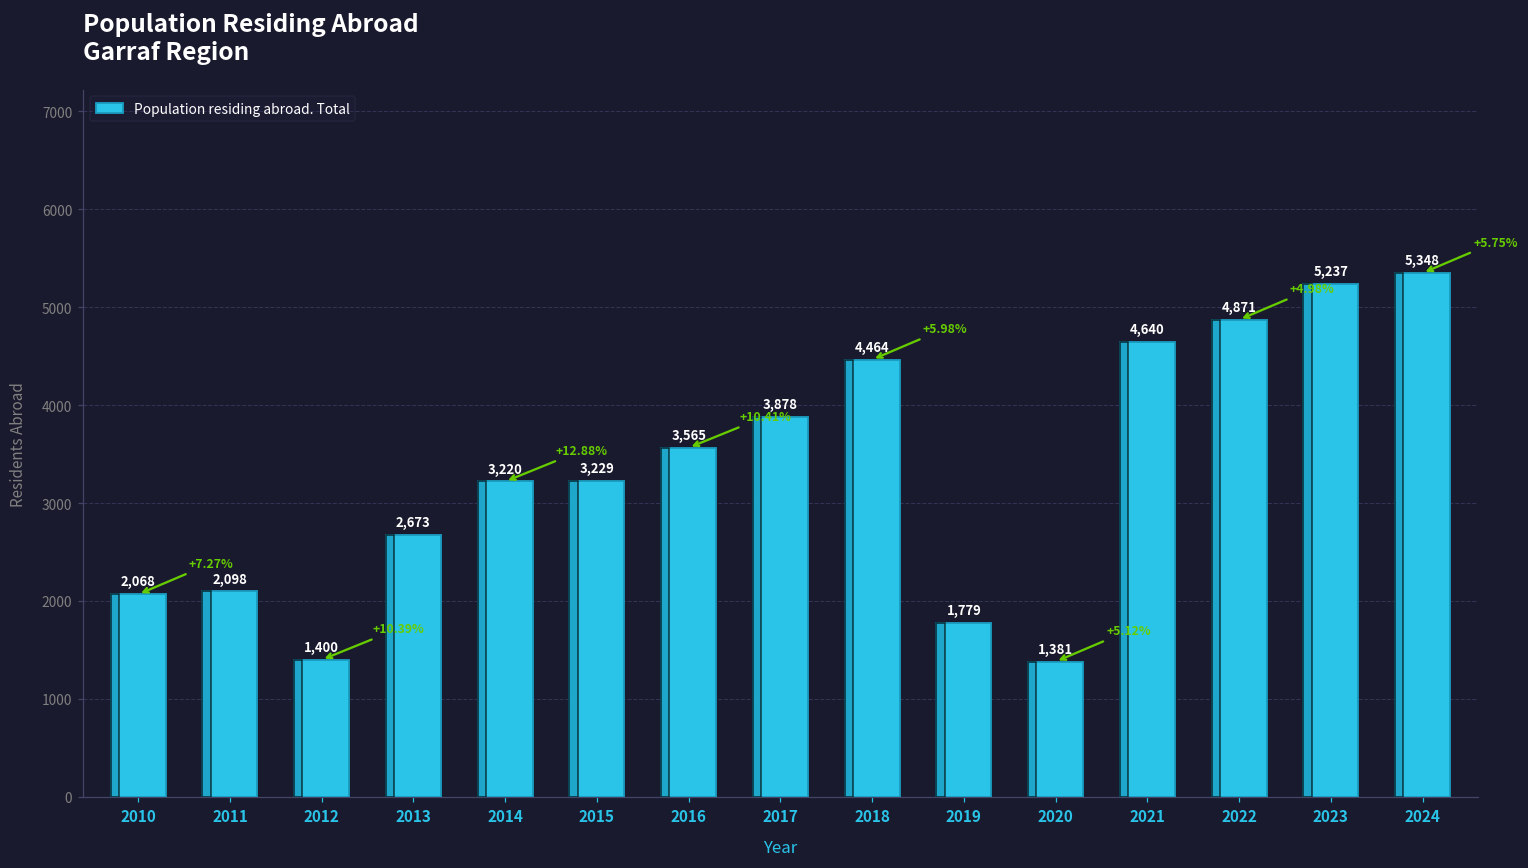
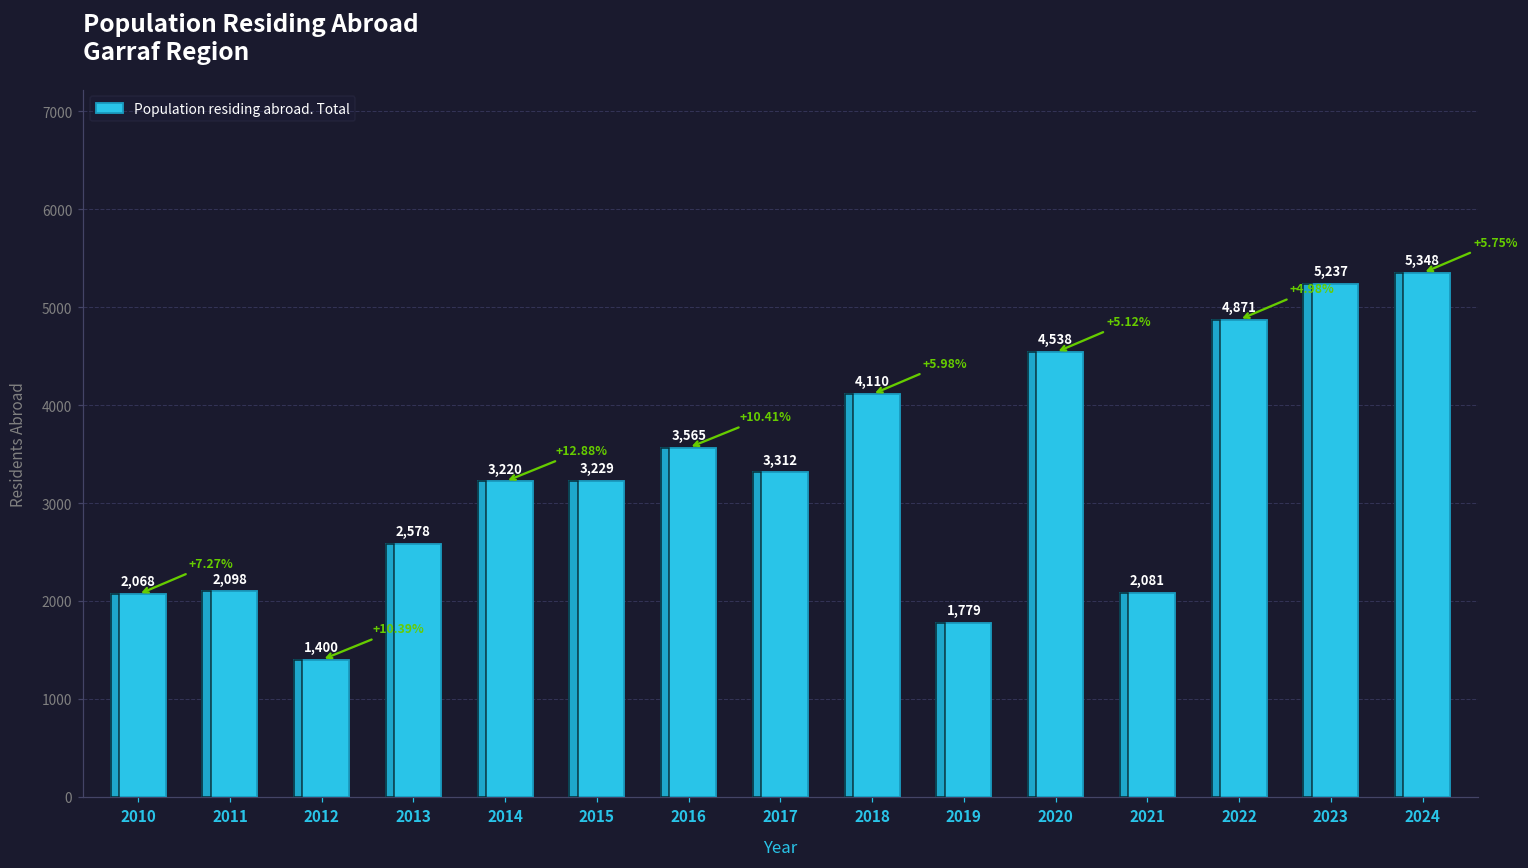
2013: 2,673 -> 2,578
2017: 3,878 -> 3,312
2018: 4,464 -> 4,110
2020: 1,381 -> 4,538
2021: 4,640 -> 2,081
